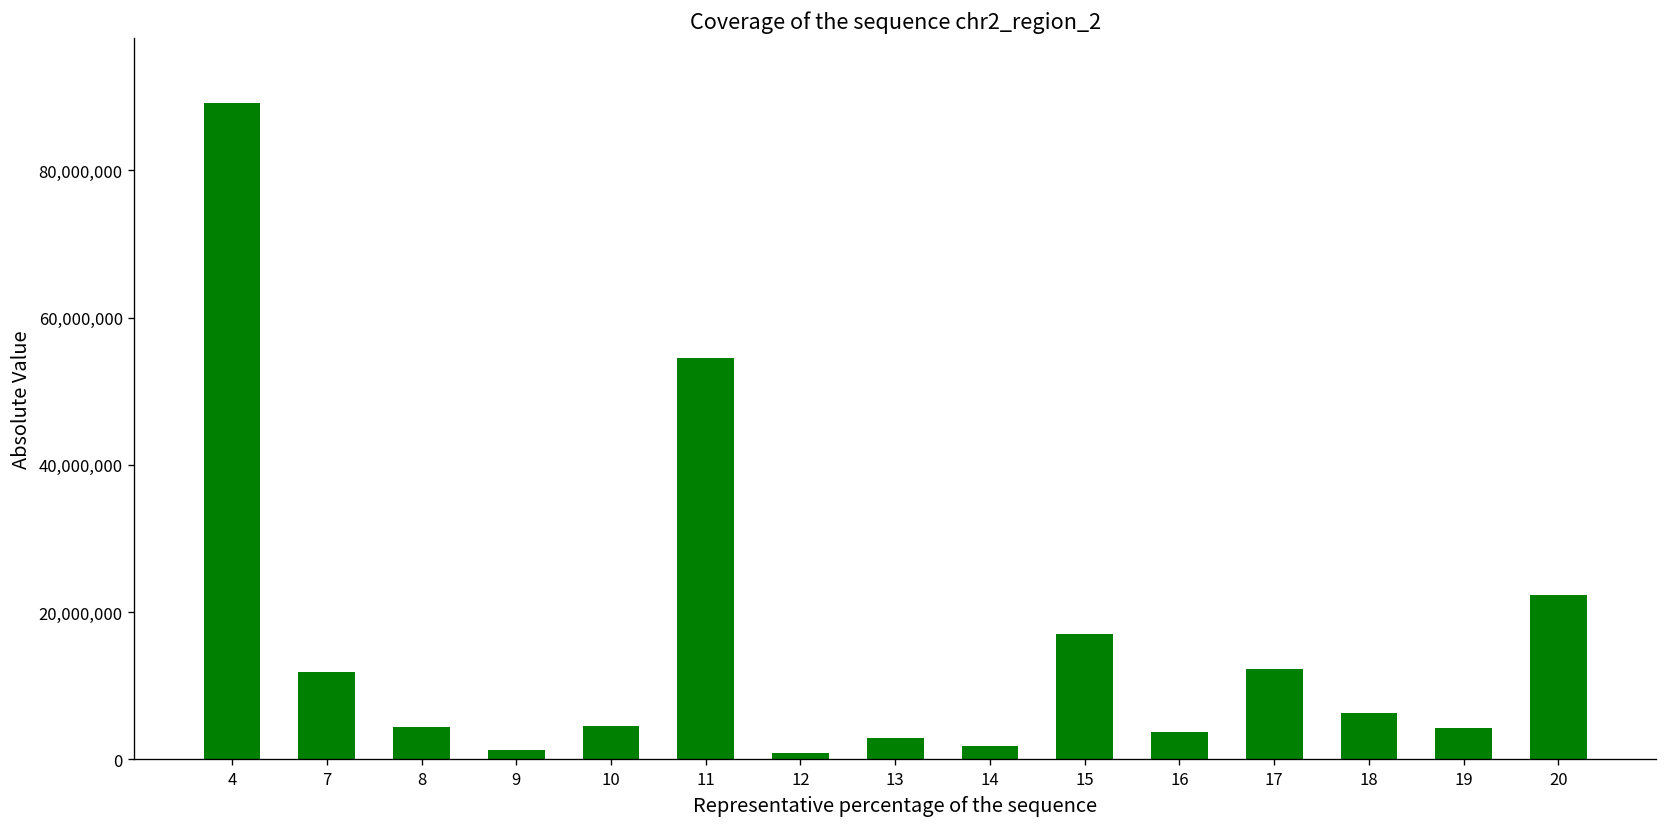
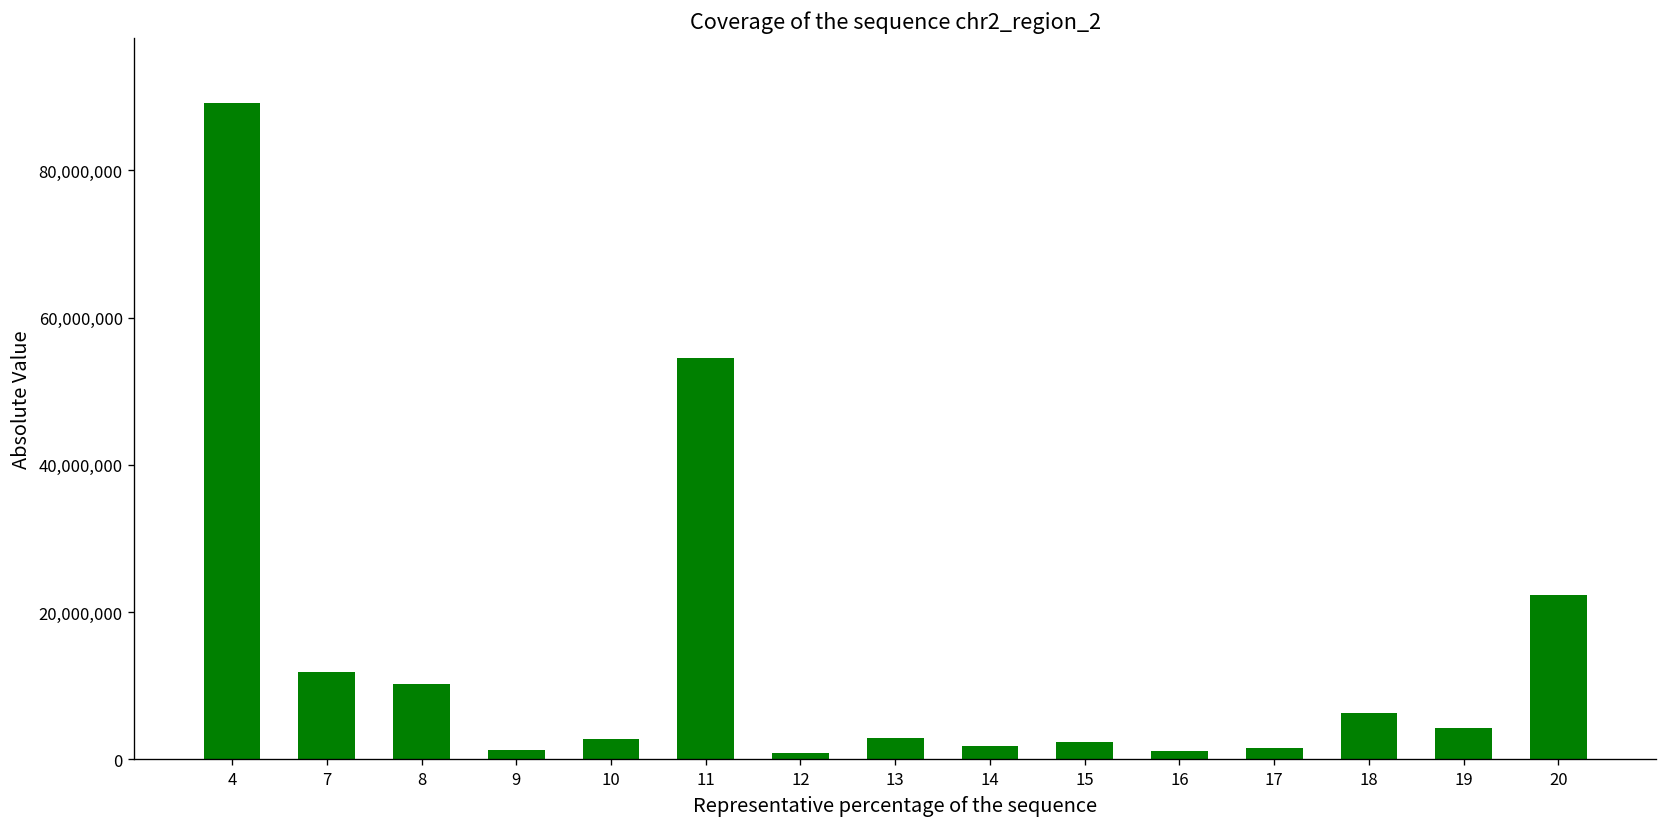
8: 4,000,000 -> 10,000,000
10: 5,000,000 -> 3,000,000
15: 17,000,000 -> 2,000,000
16: 4,000,000 -> 1,000,000
17: 12,000,000 -> 2,000,000
